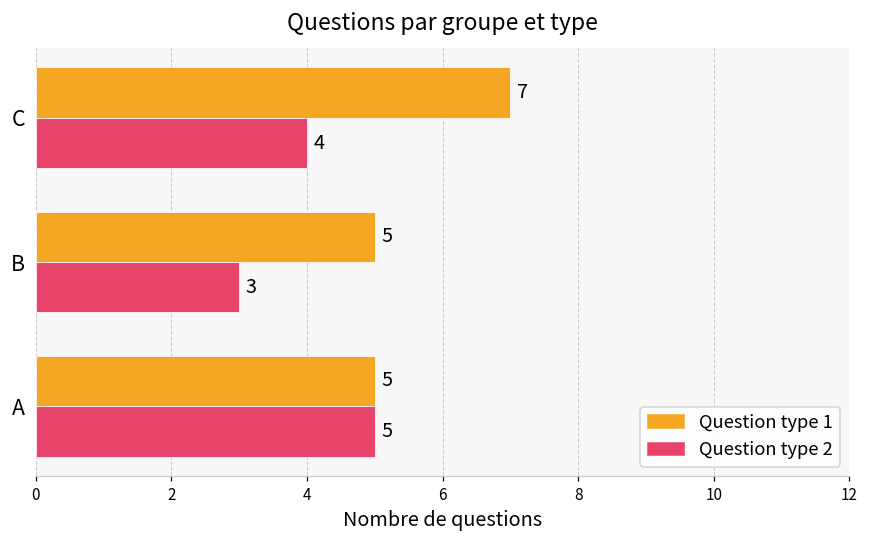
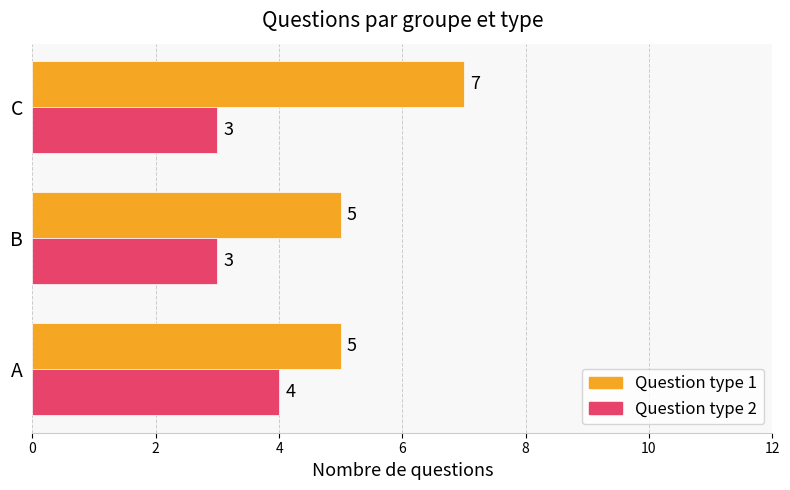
Question type 2, C: 4 -> 3
Question type 2, A: 5 -> 4
